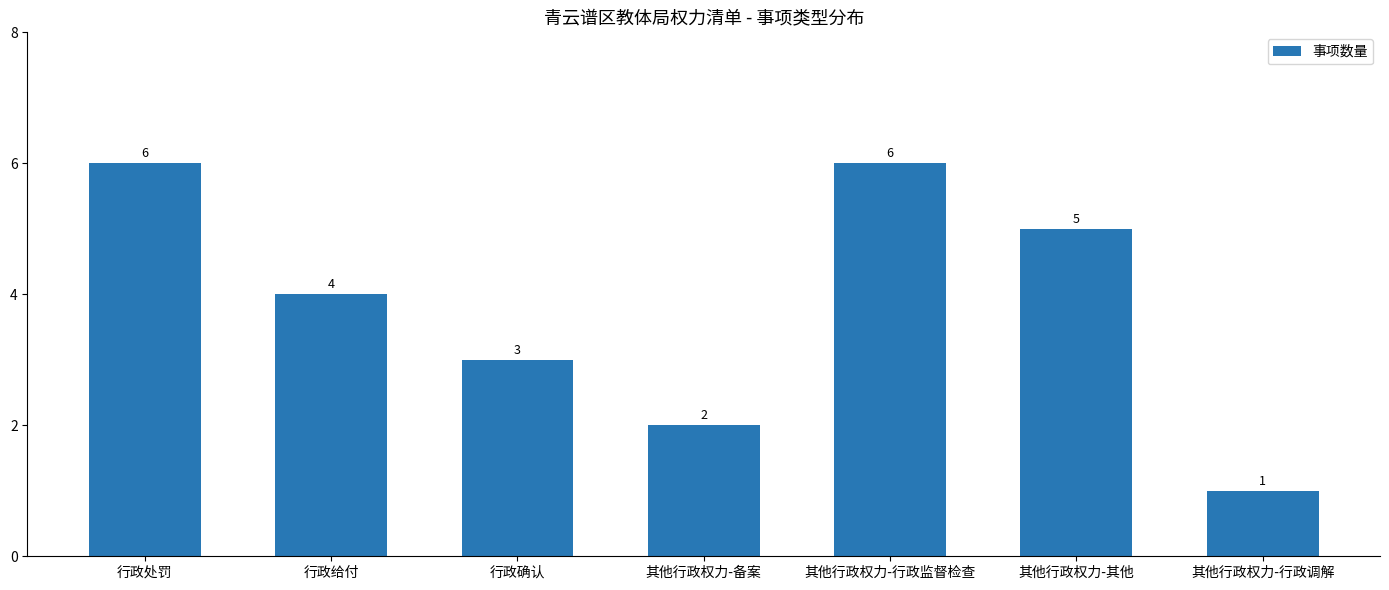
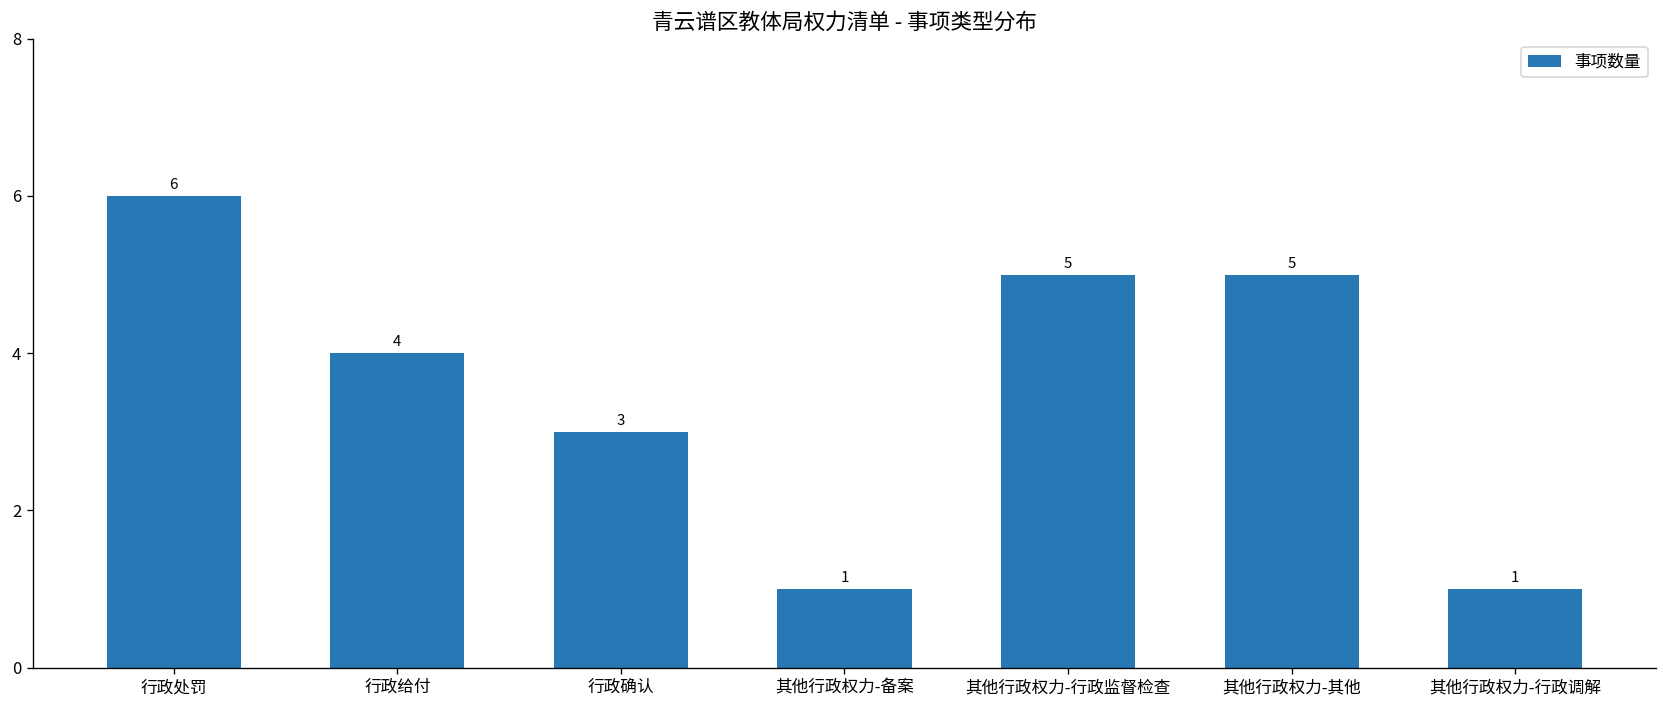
其他行政权力-备案: 2 -> 1
其他行政权力-行政监督检查: 6 -> 5
